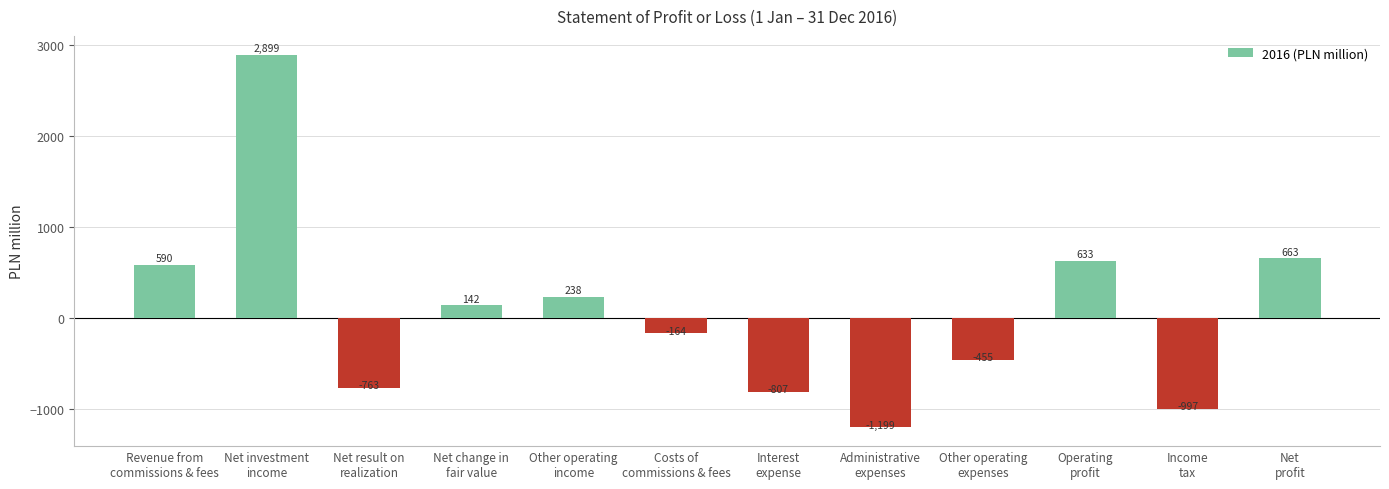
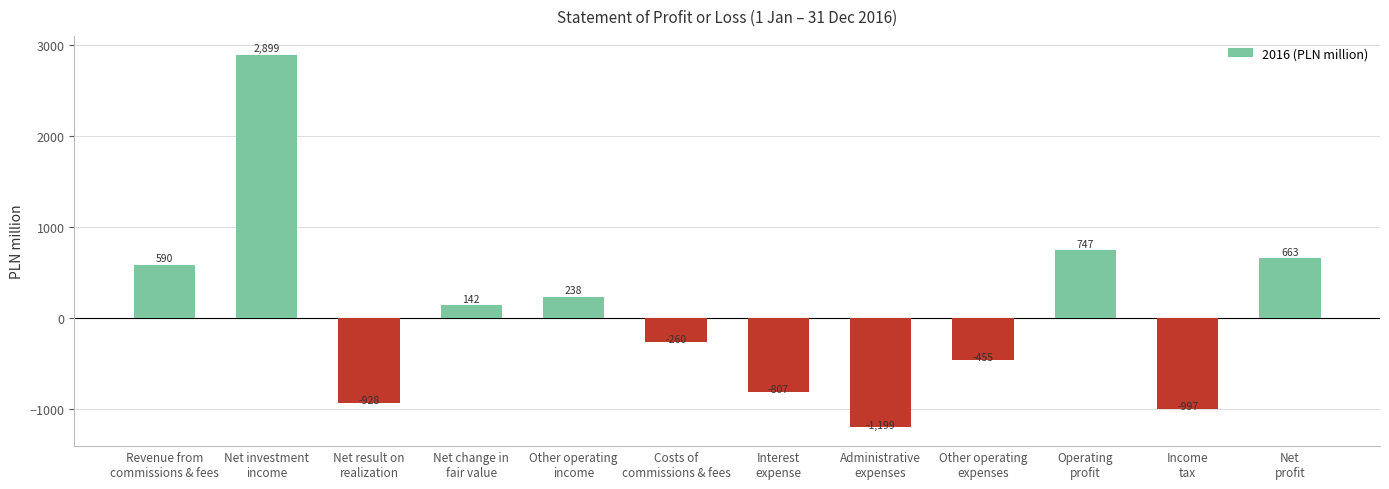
Net result on realization: -763 -> -928
Costs of commissions & fees: -164 -> -260
Operating profit: 633 -> 747
